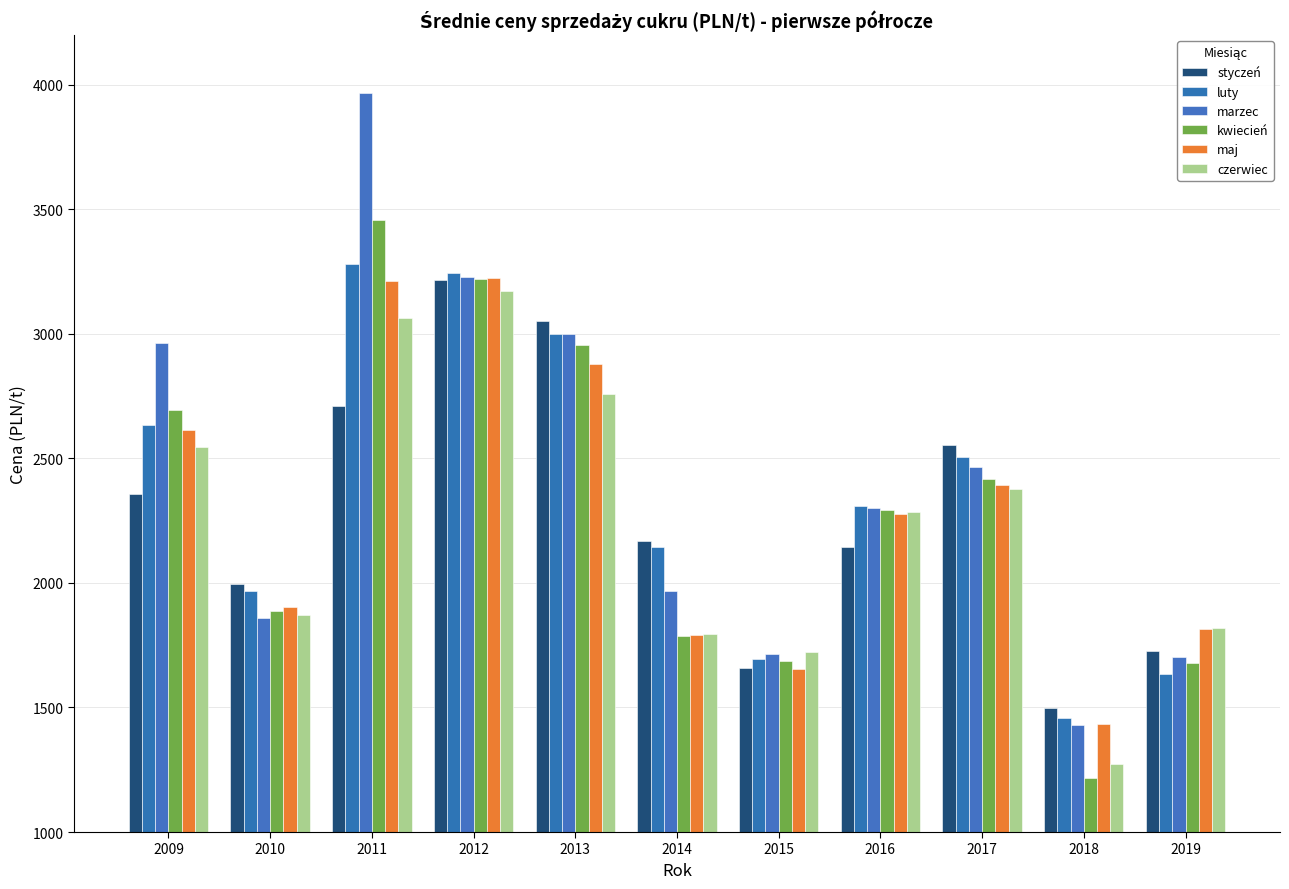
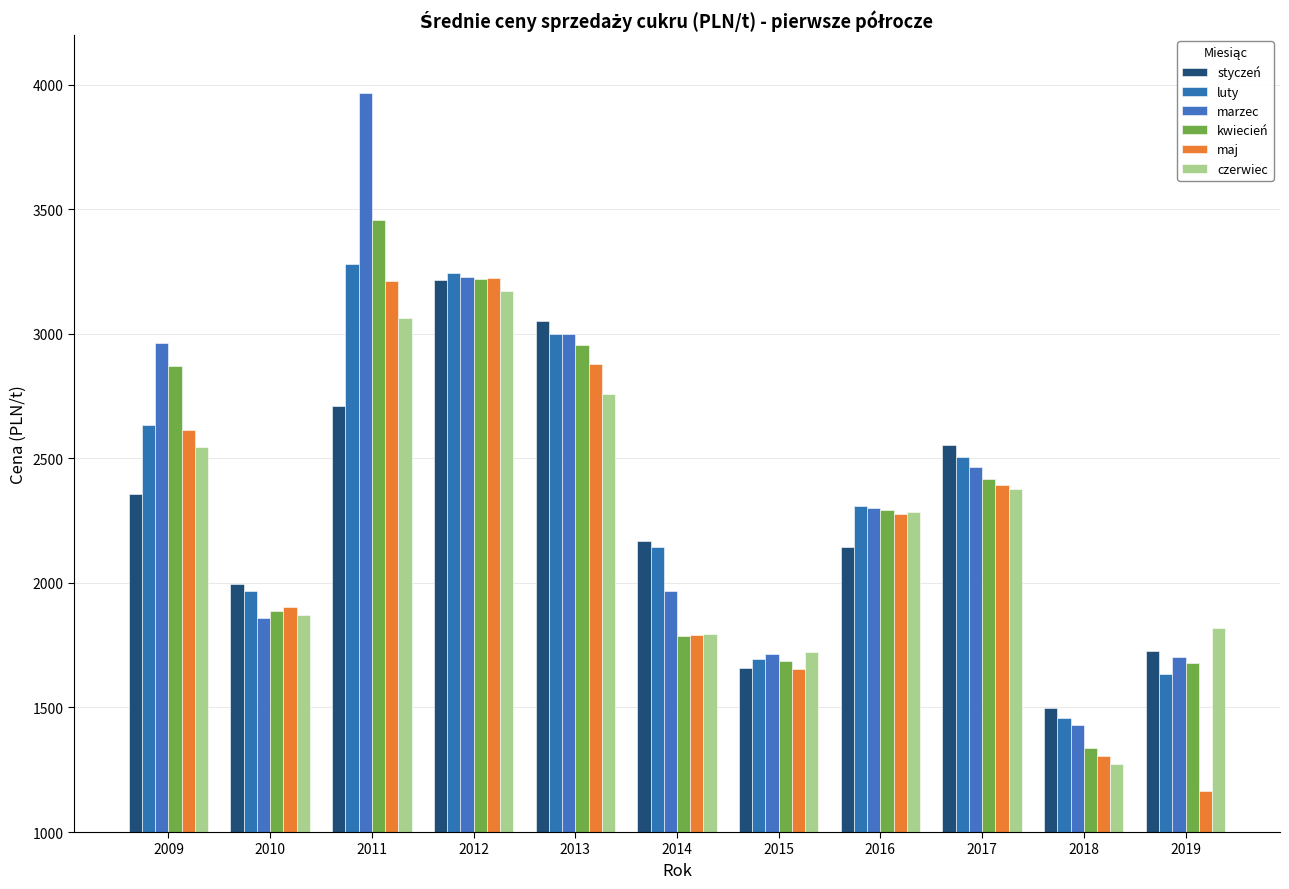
kwiecień, 2009: 2690 -> 2870
kwiecień, 2018: 1220 -> 1340
maj, 2018: 1430 -> 1310
maj, 2019: 1820 -> 1170
